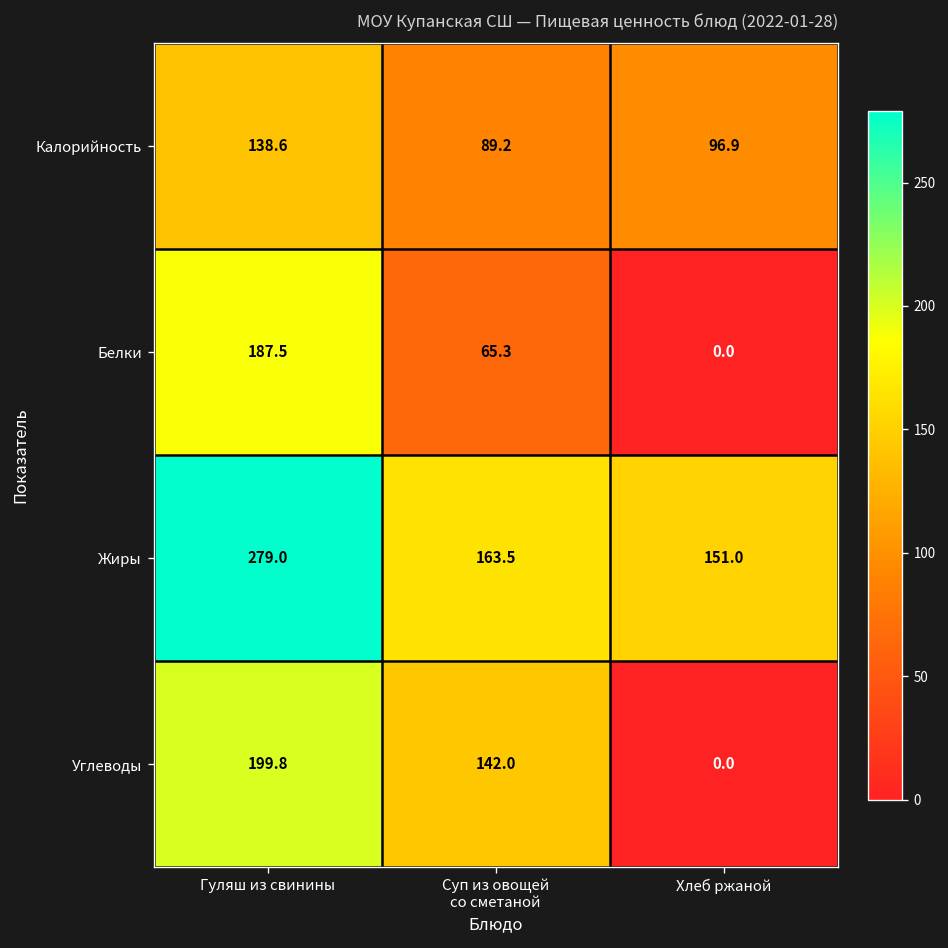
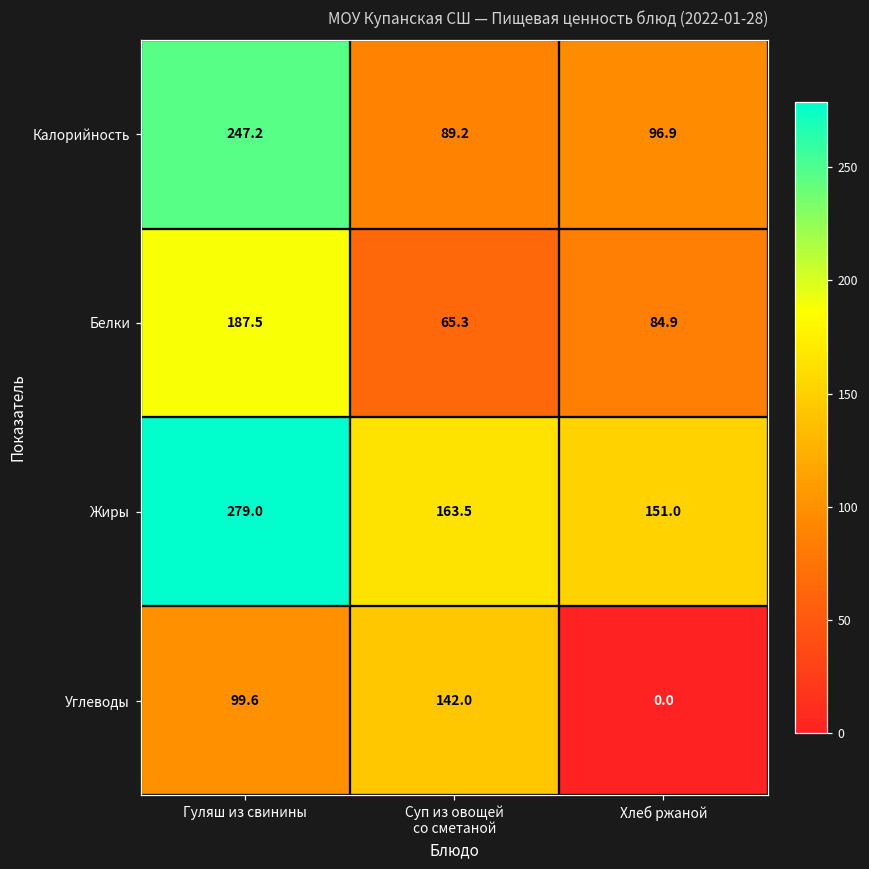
Калорийность, Гуляш из свинины: 138.6 -> 247.2
Белки, Хлеб ржаной: 0.0 -> 84.9
Углеводы, Гуляш из свинины: 199.8 -> 99.6
